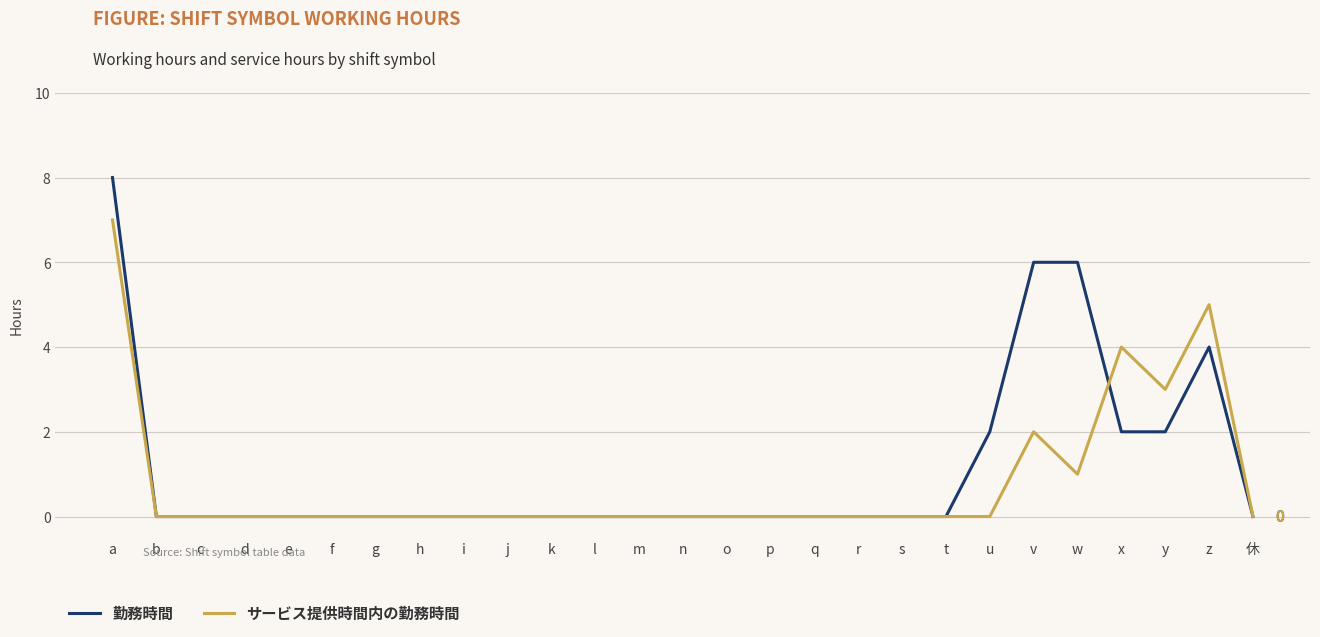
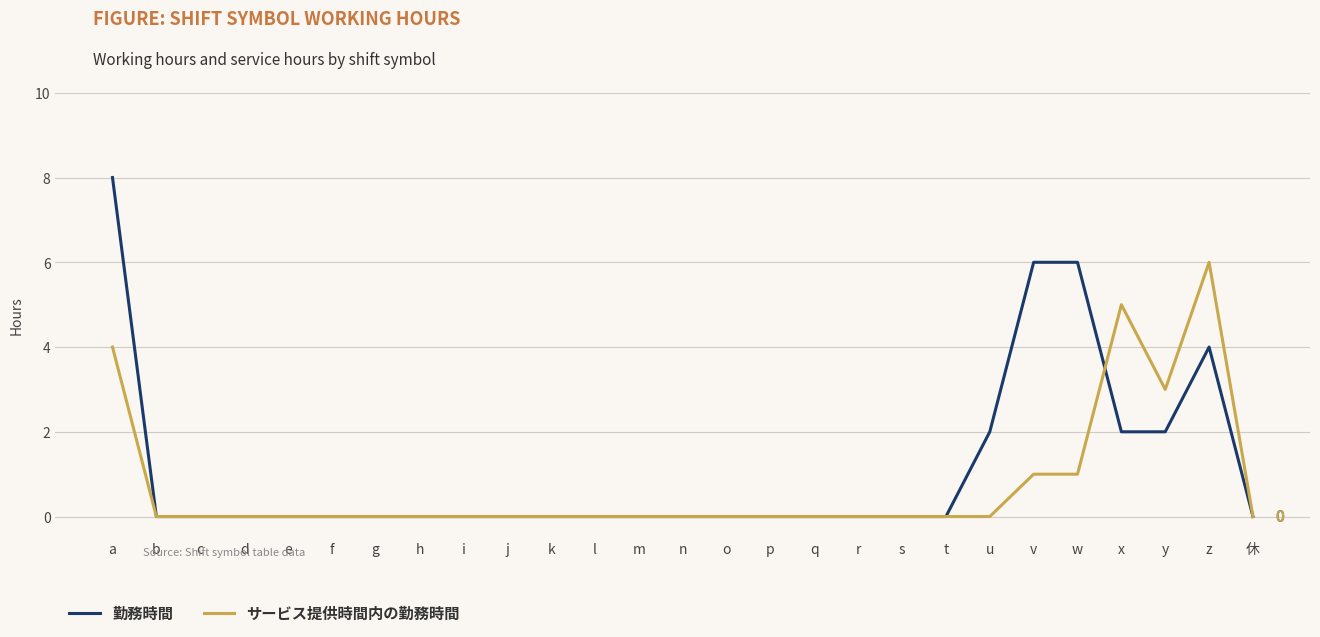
サービス提供時間内の勤務時間, a: 7 -> 4
サービス提供時間内の勤務時間, v: 2 -> 1
サービス提供時間内の勤務時間, x: 4 -> 5
サービス提供時間内の勤務時間, z: 5 -> 6
